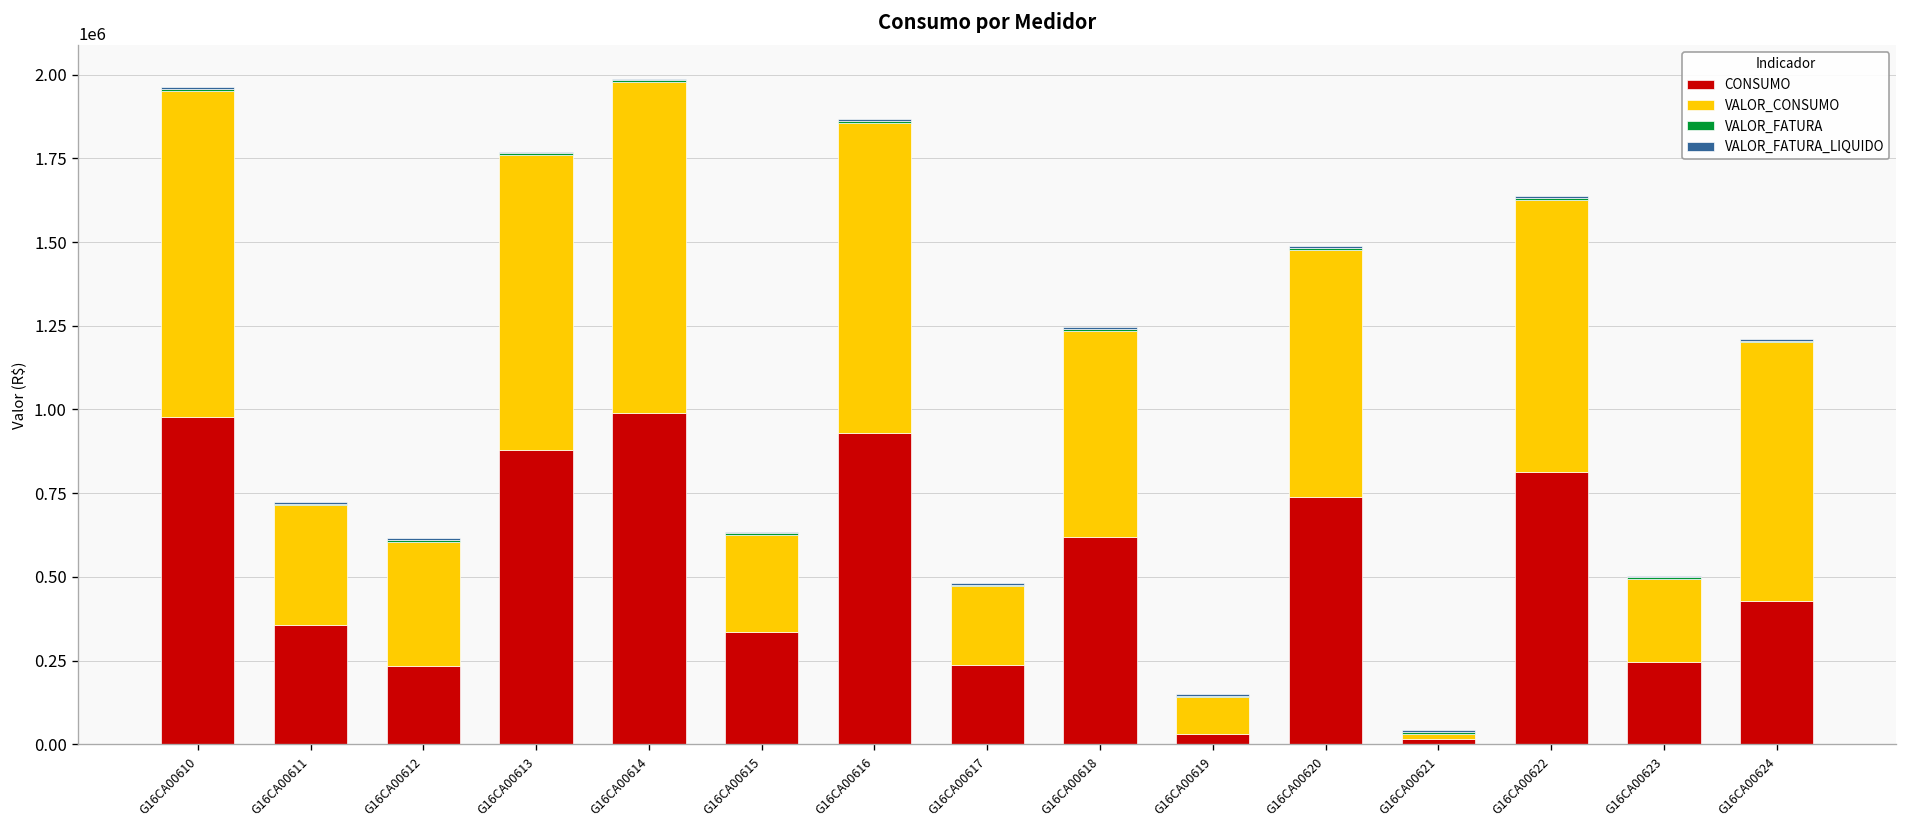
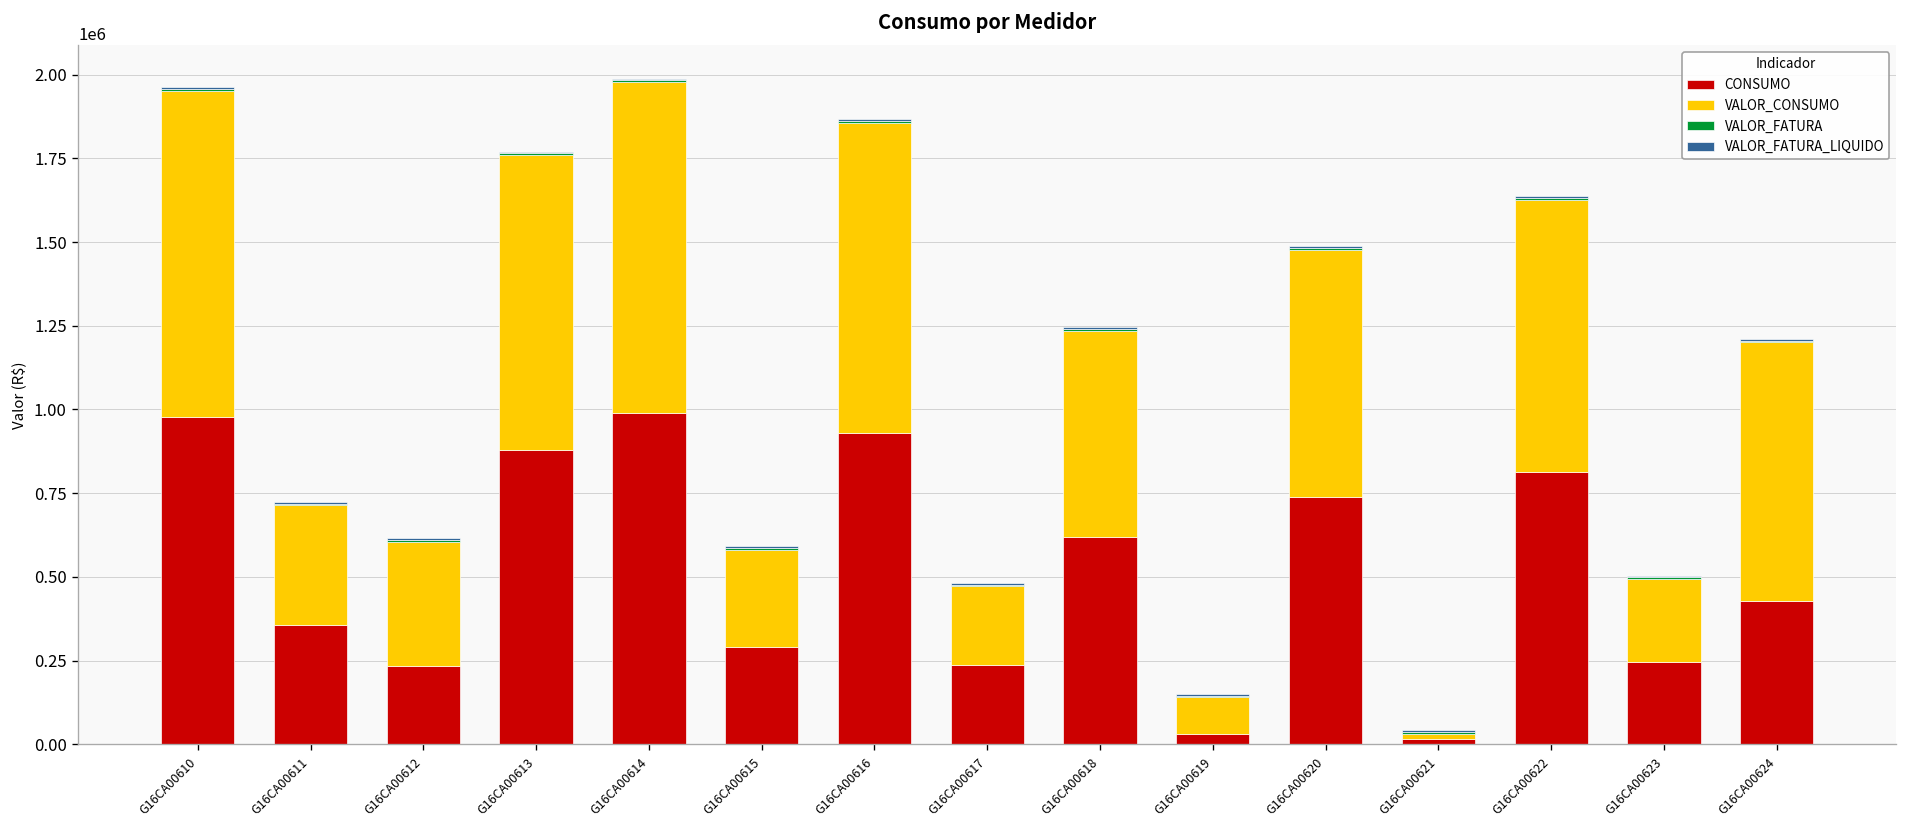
CONSUMO, G16CA00615: 330000 -> 290000
